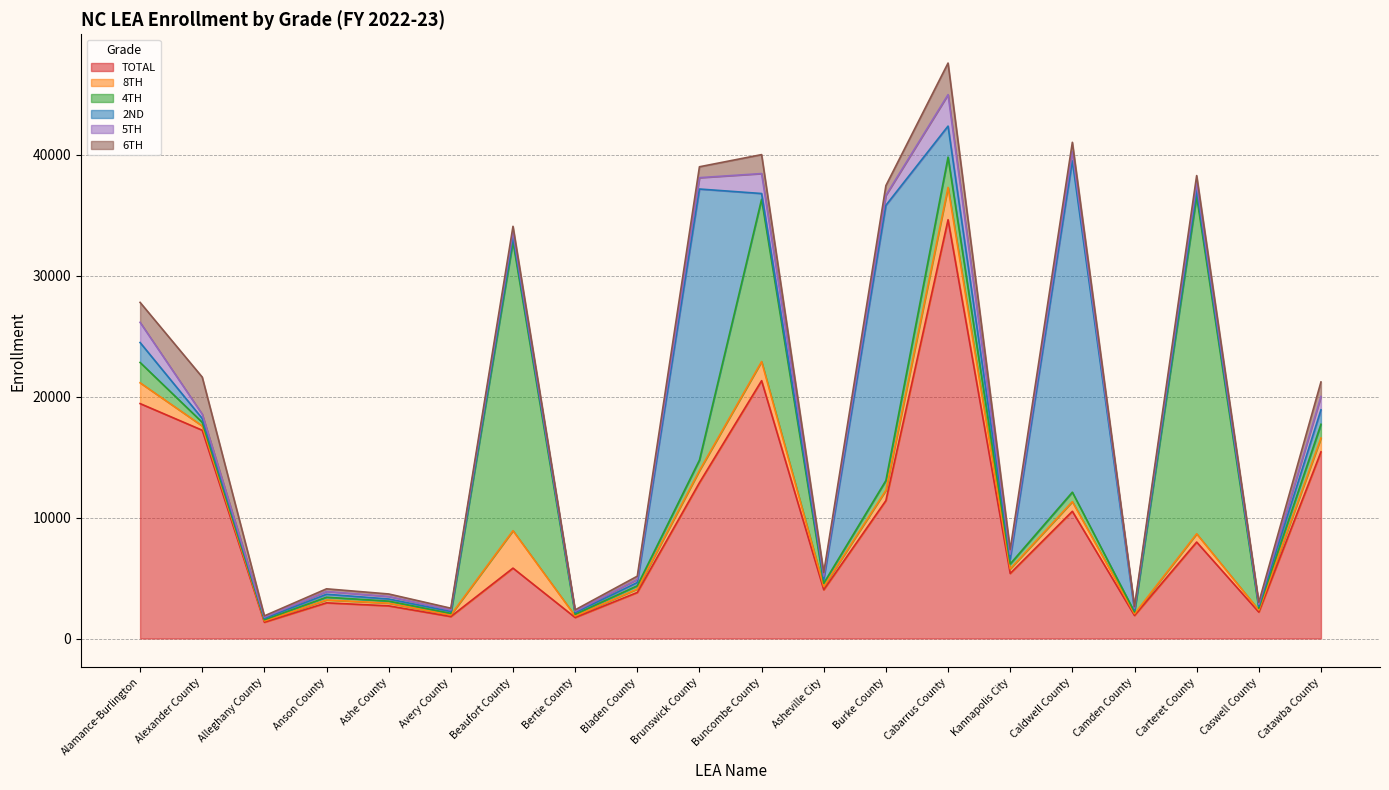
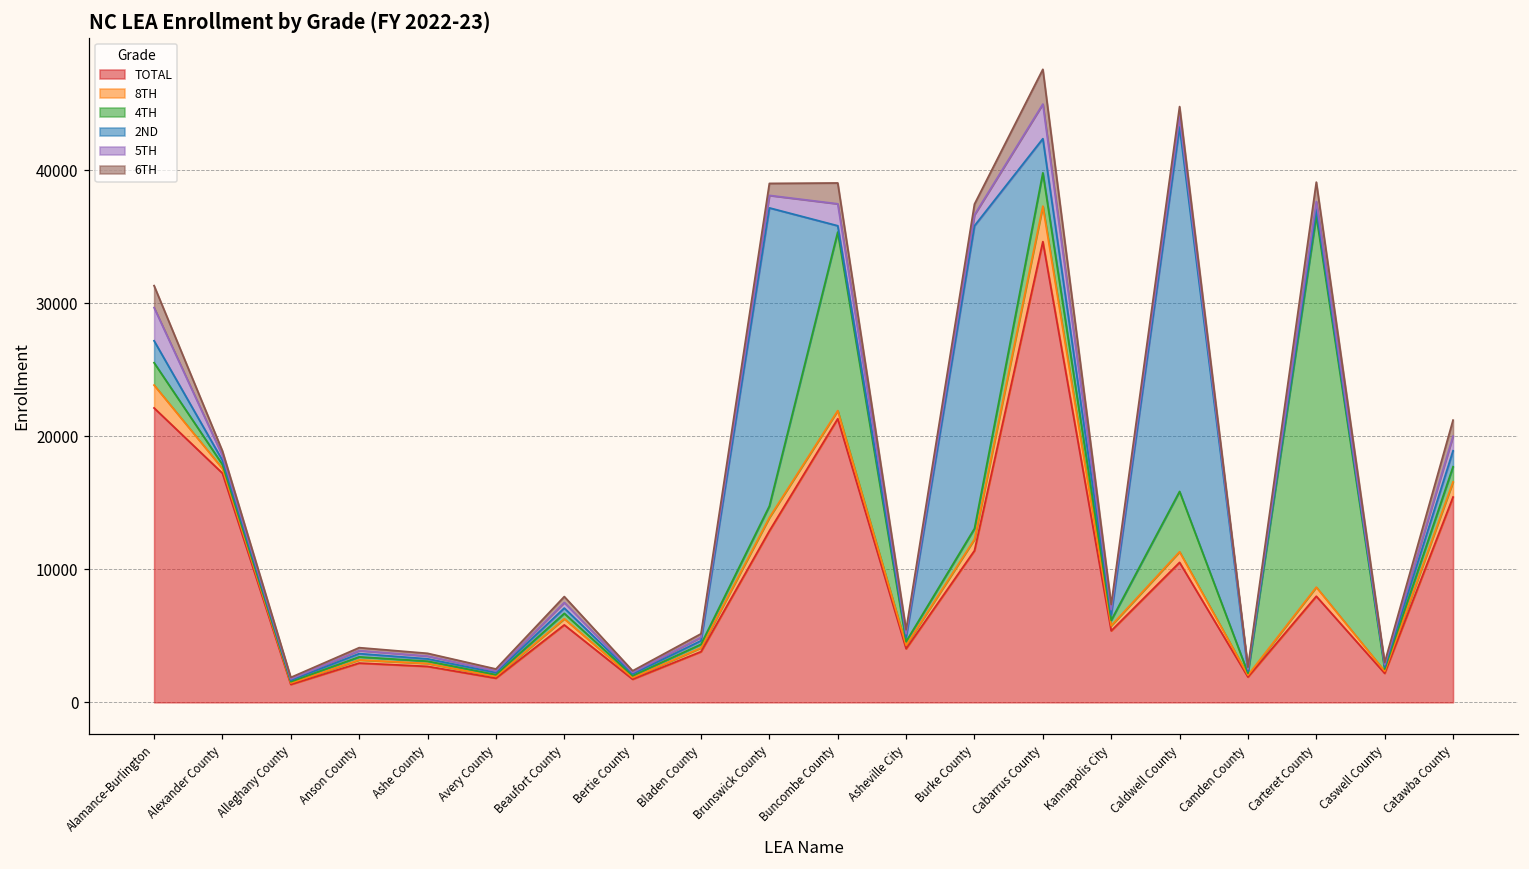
TOTAL, Alamance-Burlington: 19400 -> 22100
5TH, Alamance-Burlington: 1700 -> 2500
6TH, Alexander County: 3100 -> 300
8TH, Beaufort County: 3100 -> 500
4TH, Beaufort County: 23900 -> 400
8TH, Buncombe County: 1600 -> 600
4TH, Caldwell County: 800 -> 4500
6TH, Carteret County: 600 -> 1500
